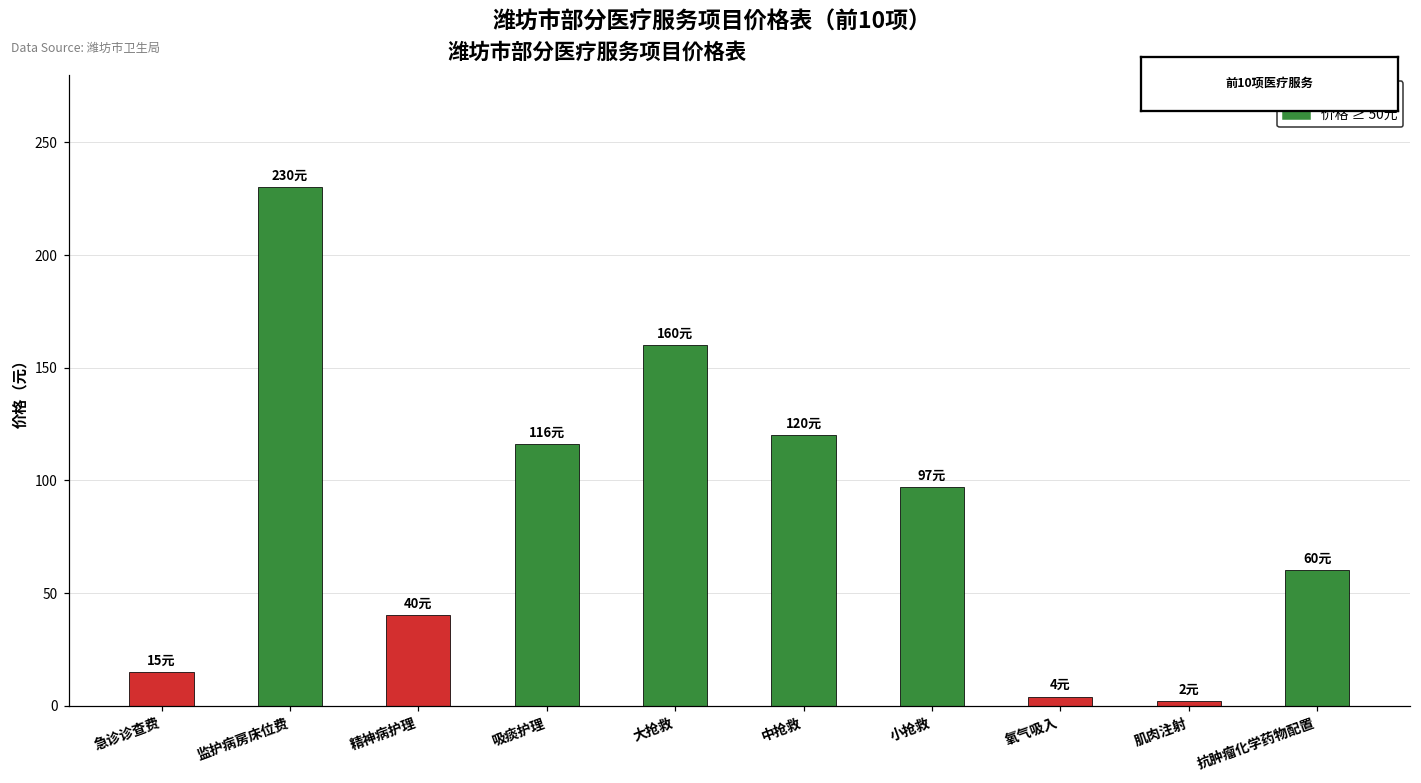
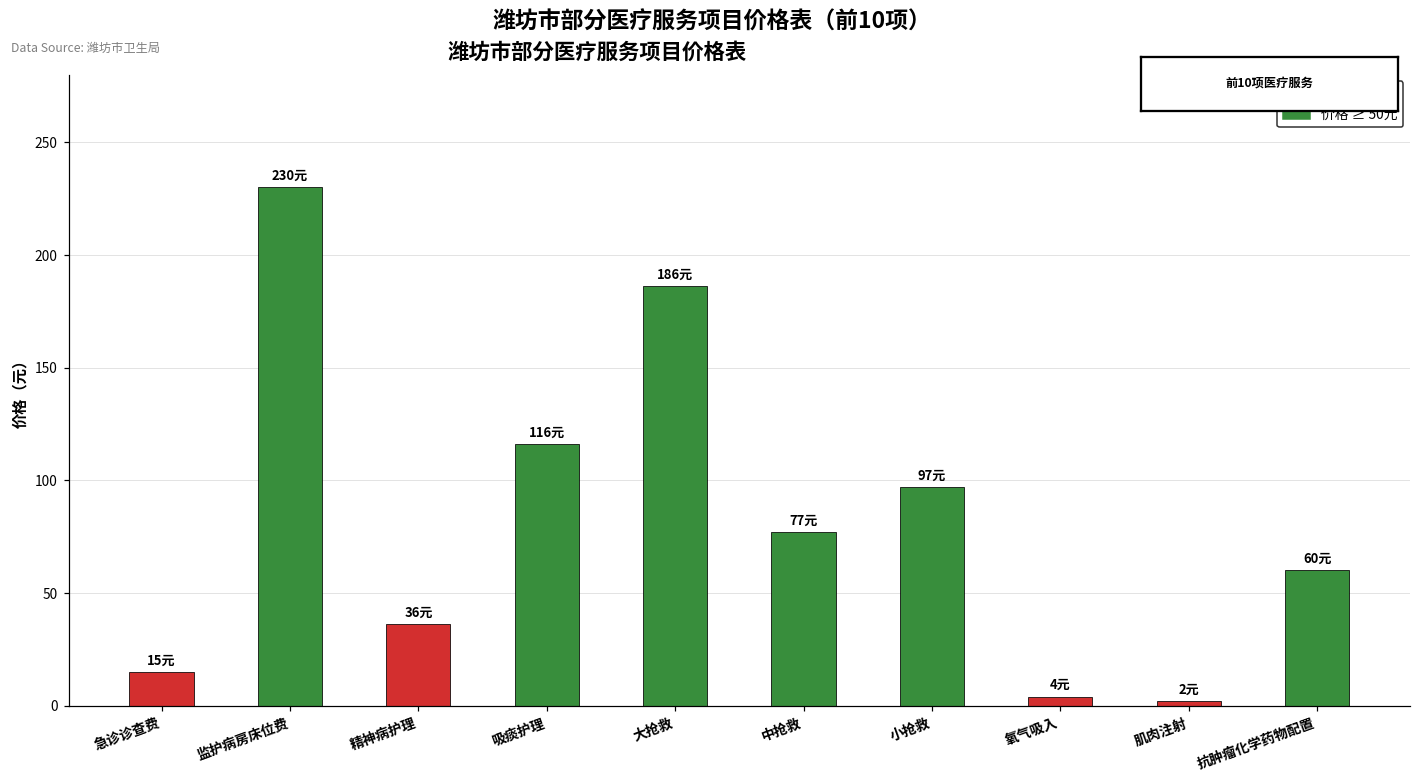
精神病护理: 40元 -> 36元
大抢救: 160元 -> 186元
中抢救: 120元 -> 77元
